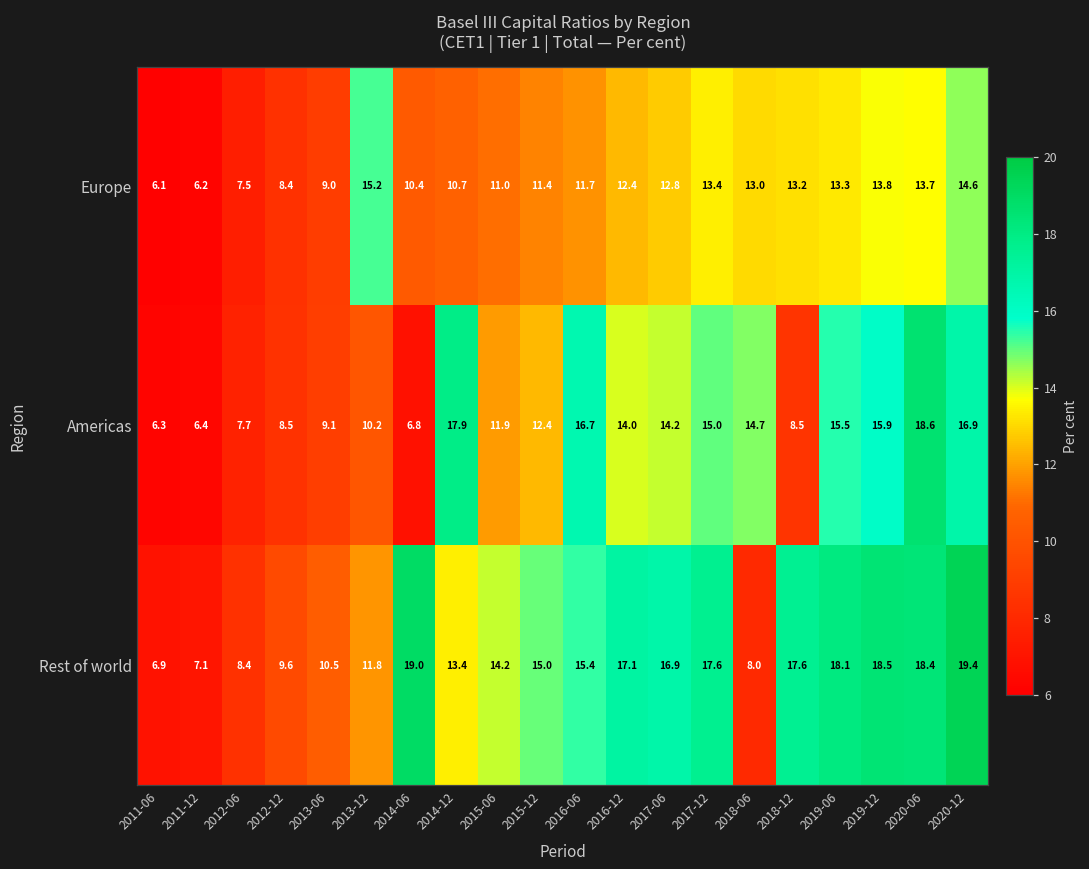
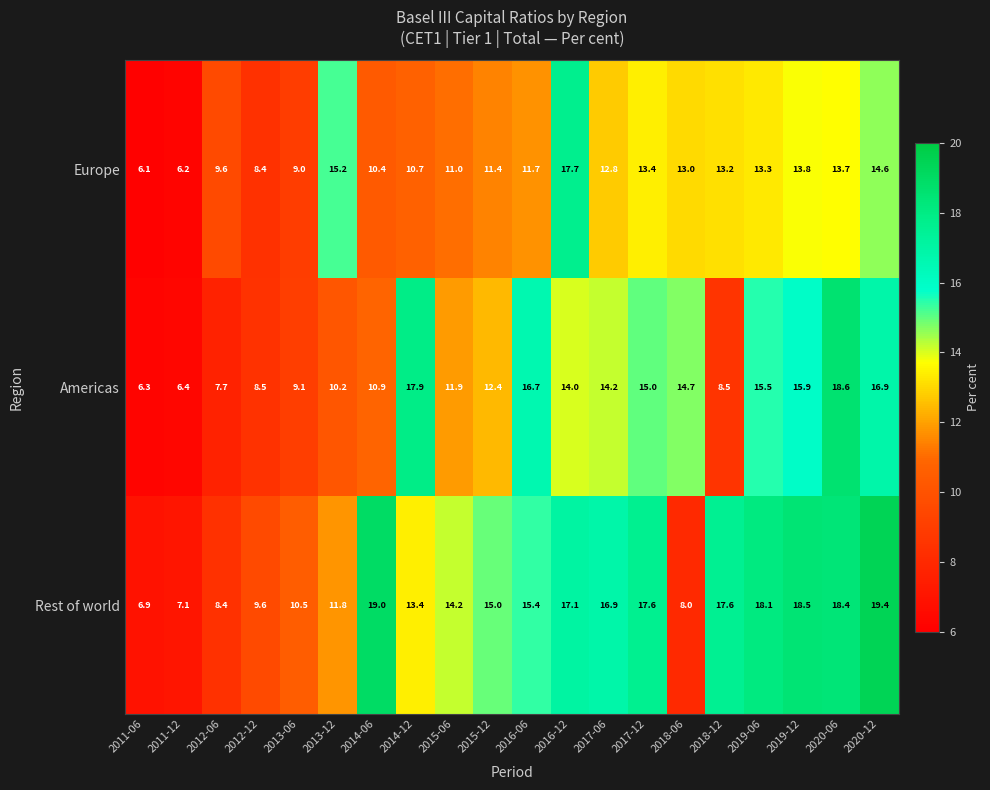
Europe, 2012-06: 7.5 -> 9.6
Europe, 2016-12: 12.4 -> 17.7
Americas, 2014-06: 6.8 -> 10.9
